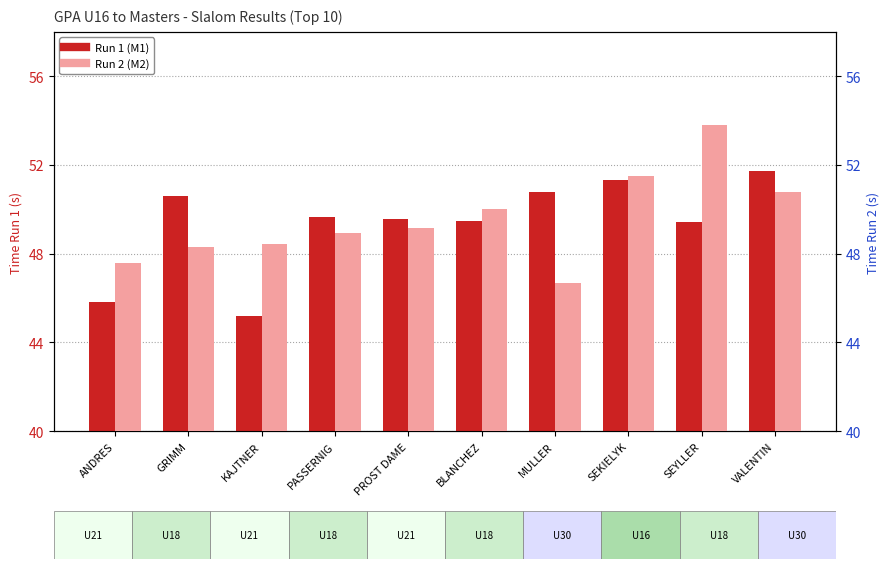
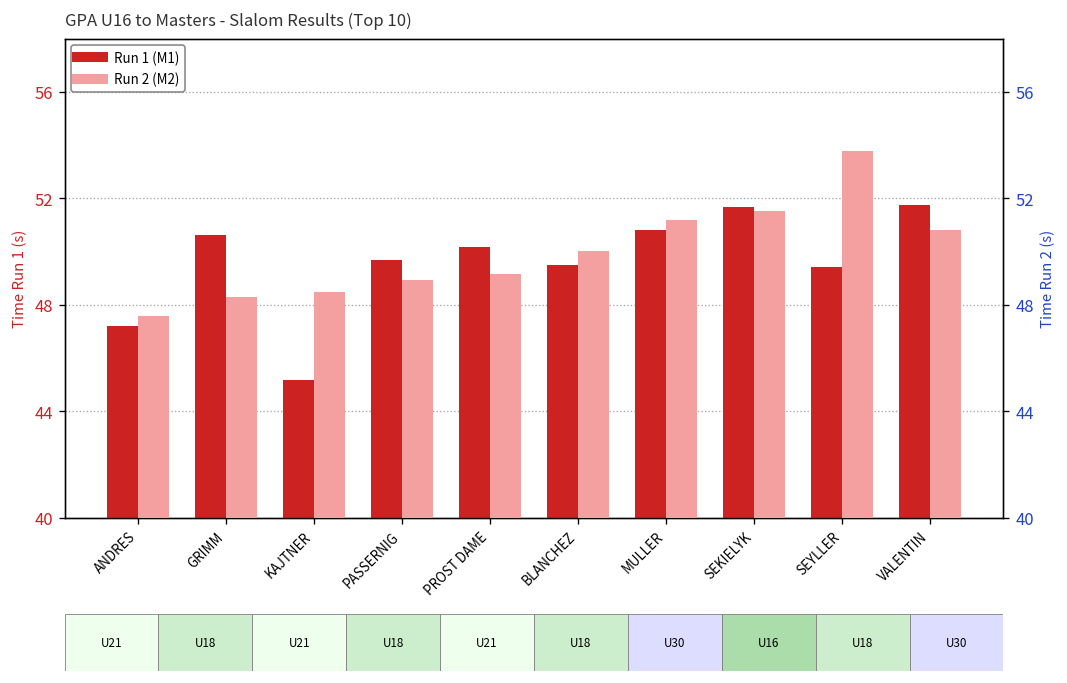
Run 1 (M1), ANDRES: 45.8 -> 47.2
Run 1 (M1), PROST DAME: 49.6 -> 50.2
Run 1 (M1), SEKIELYK: 51.3 -> 51.7
Run 2 (M2), MULLER: 46.7 -> 51.2
